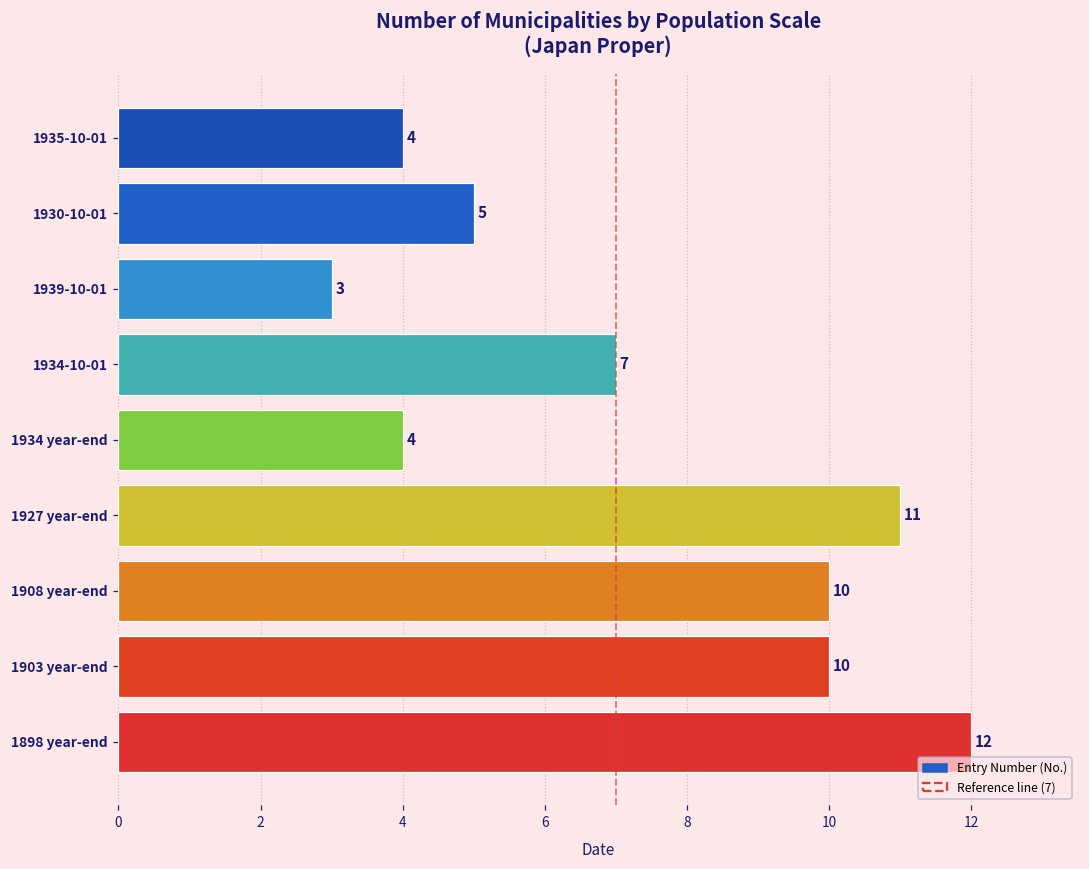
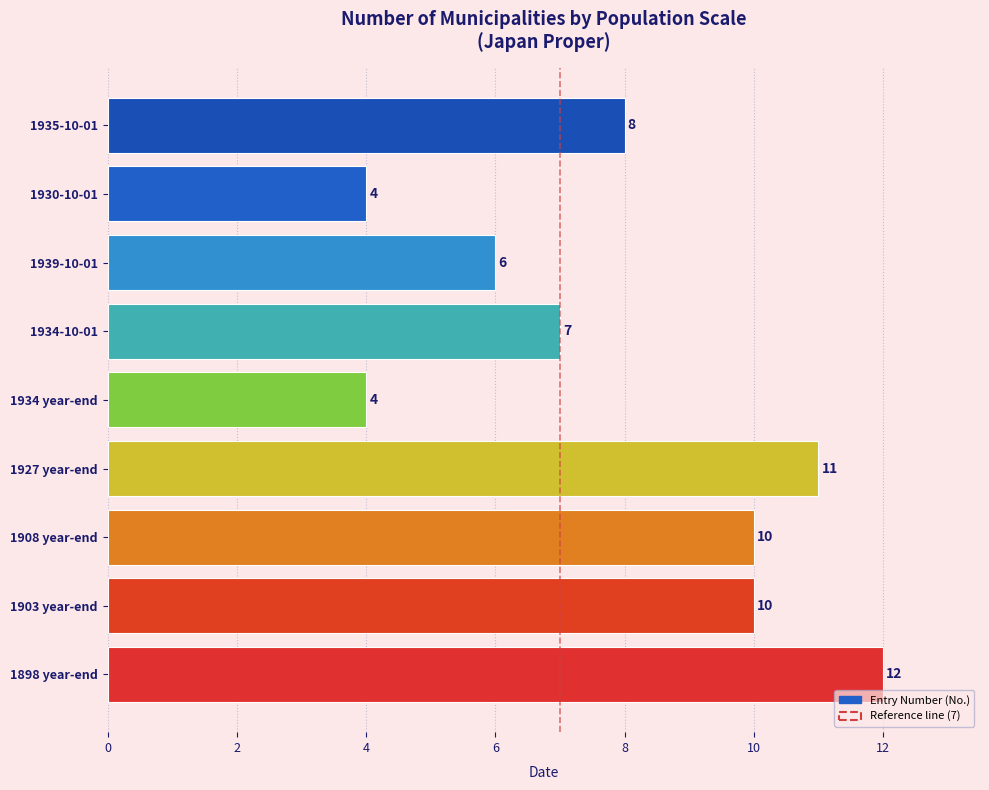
1935-10-01: 4 -> 8
1930-10-01: 5 -> 4
1939-10-01: 3 -> 6
